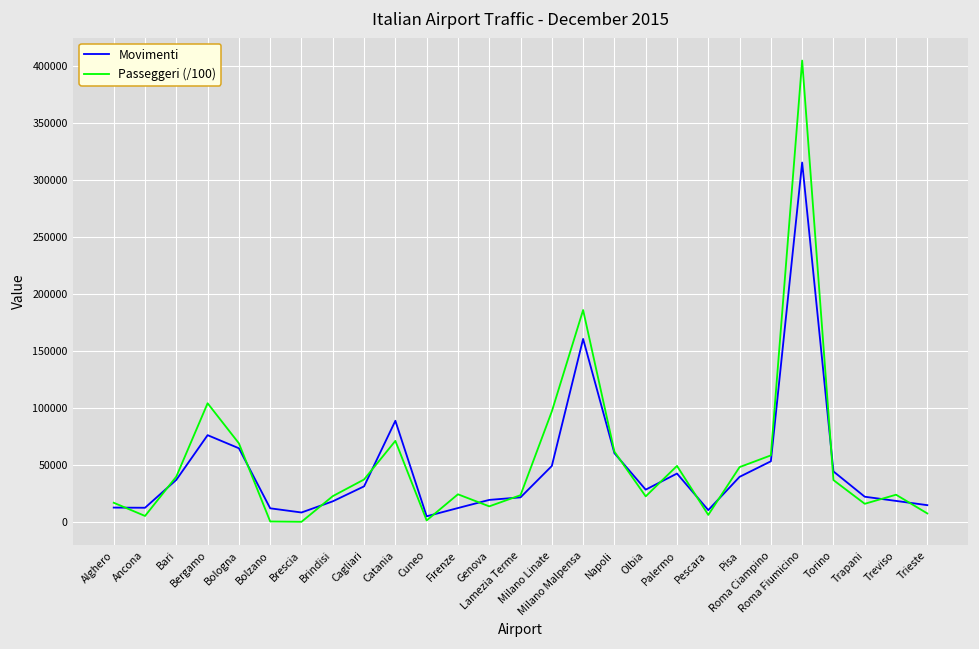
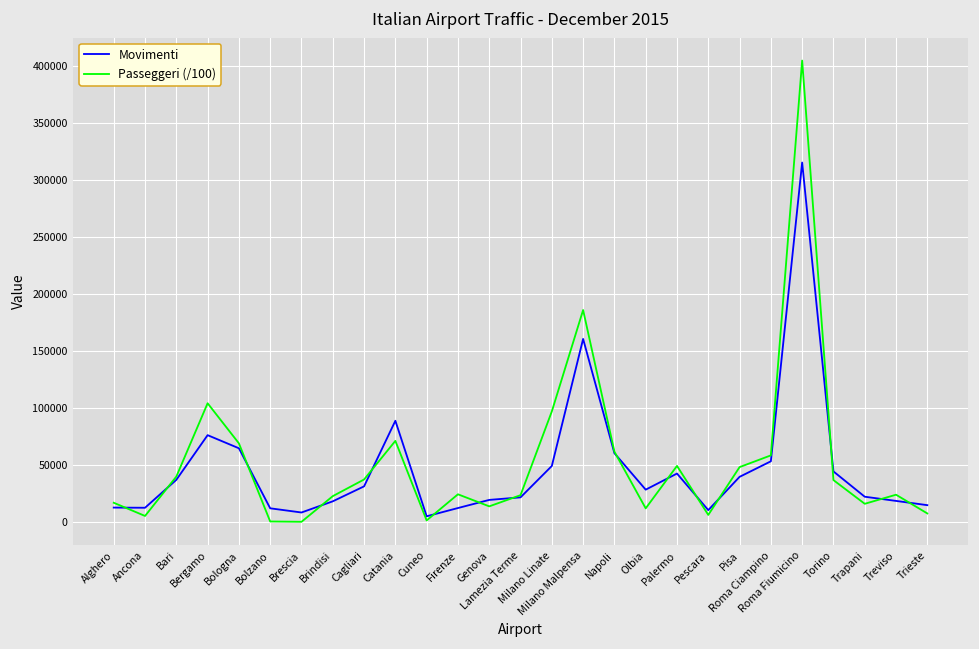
Passeggeri (/100), Olbia: 22000 -> 12000
